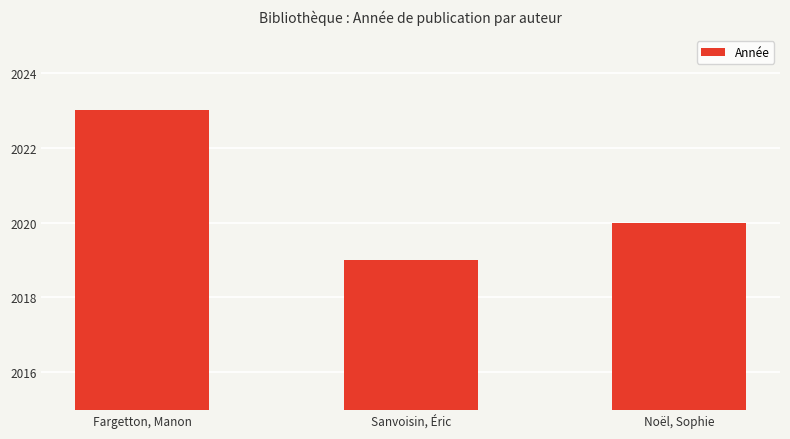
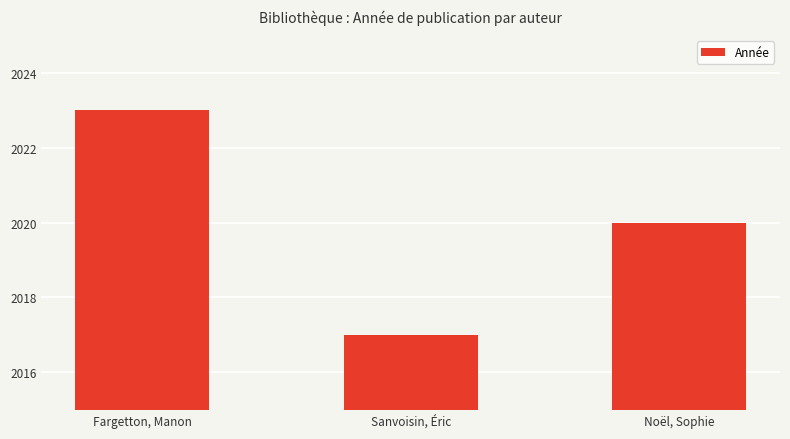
Sanvoisin, Éric: 2019 -> 2017
